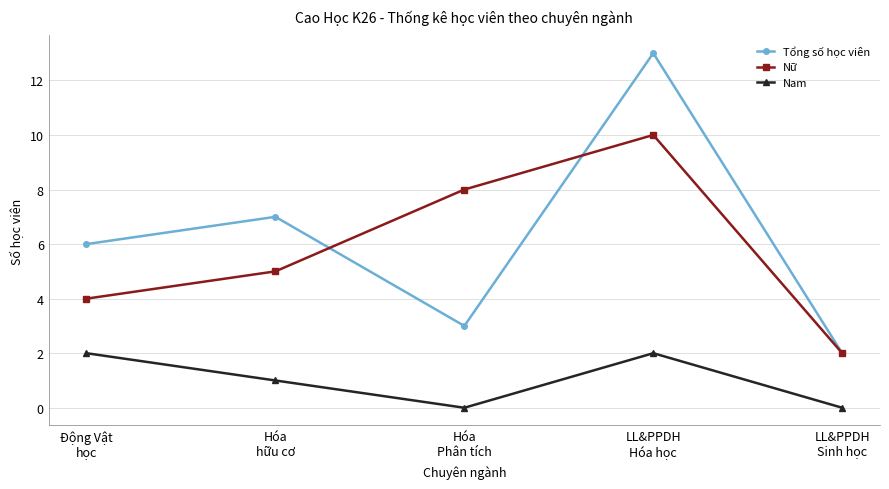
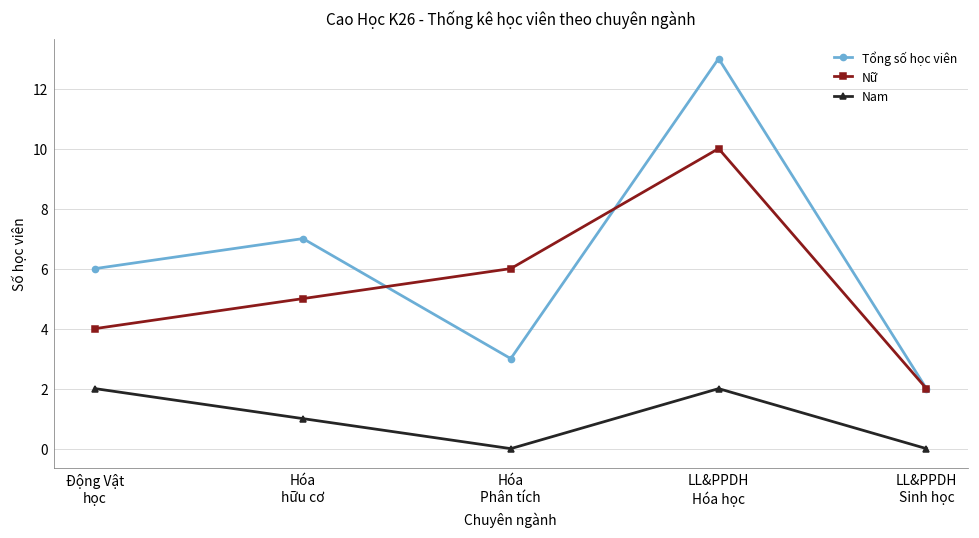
Nữ, Hóa Phân tích: 8 -> 6
